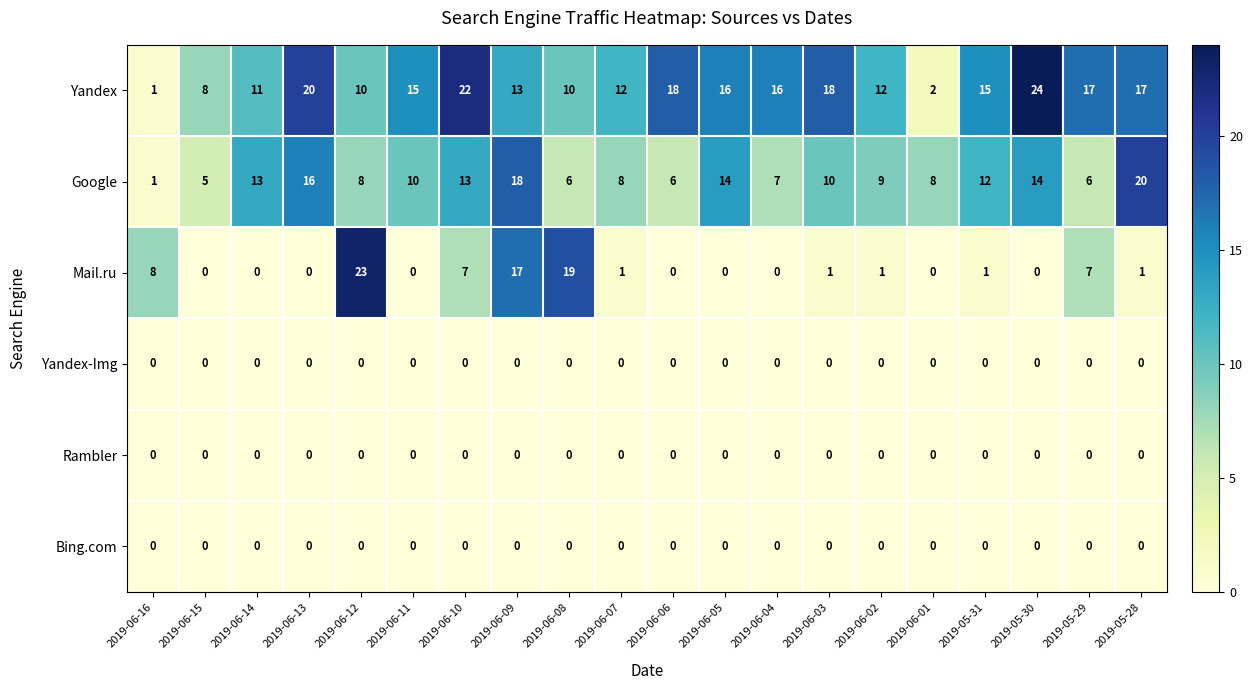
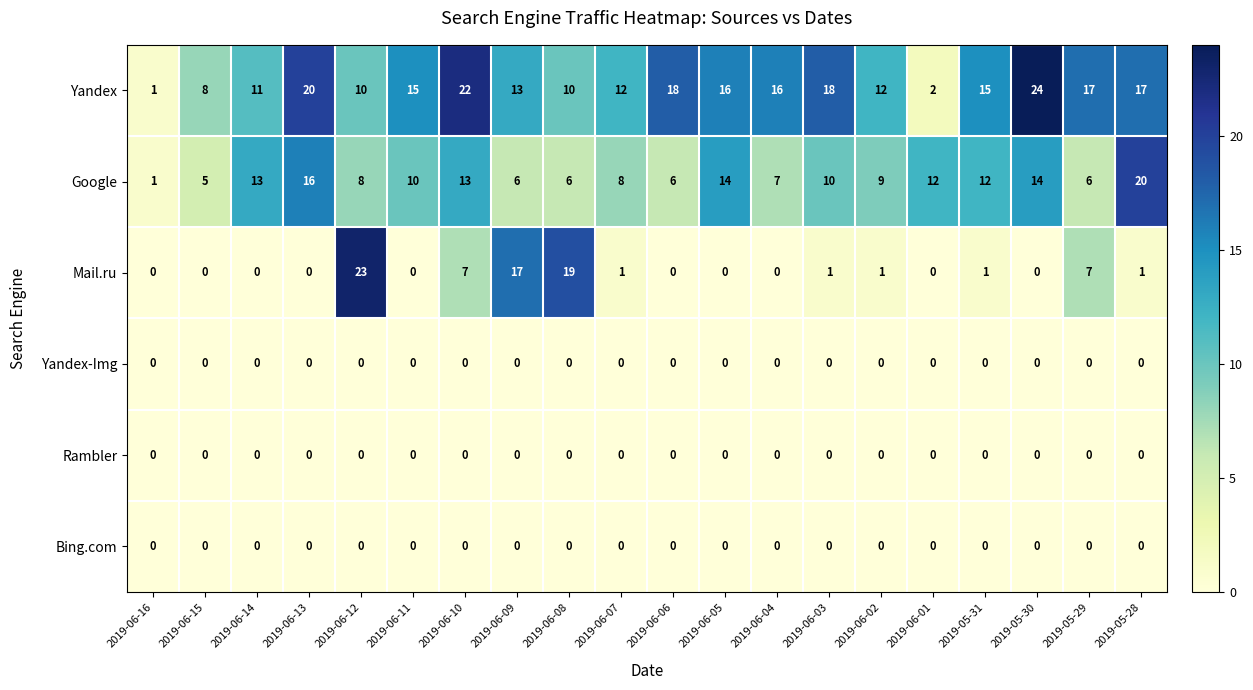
Google, 2019-06-09: 18 -> 6
Google, 2019-06-01: 8 -> 12
Mail.ru, 2019-06-16: 8 -> 0
